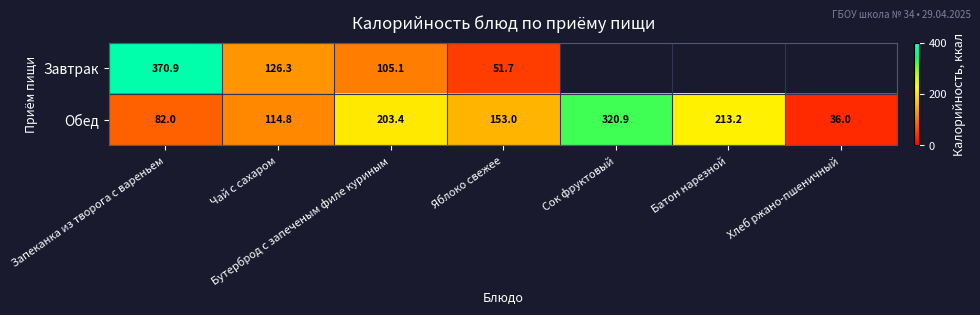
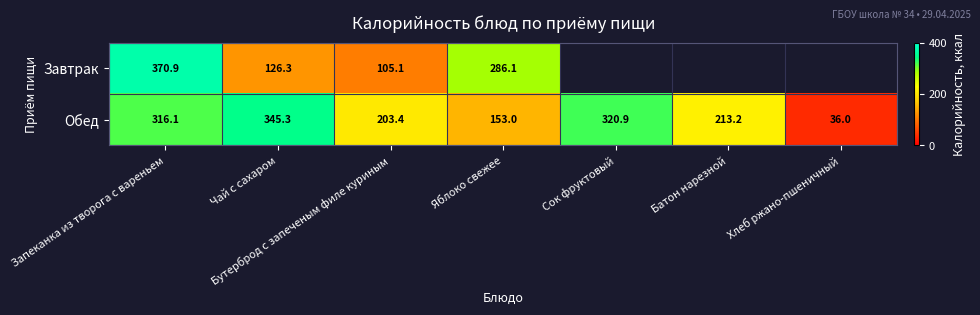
Завтрак, Яблоко свежее: 51.7 -> 286.1
Обед, Запеканка из творога с вареньем: 82.0 -> 316.1
Обед, Чай с сахаром: 114.8 -> 345.3
